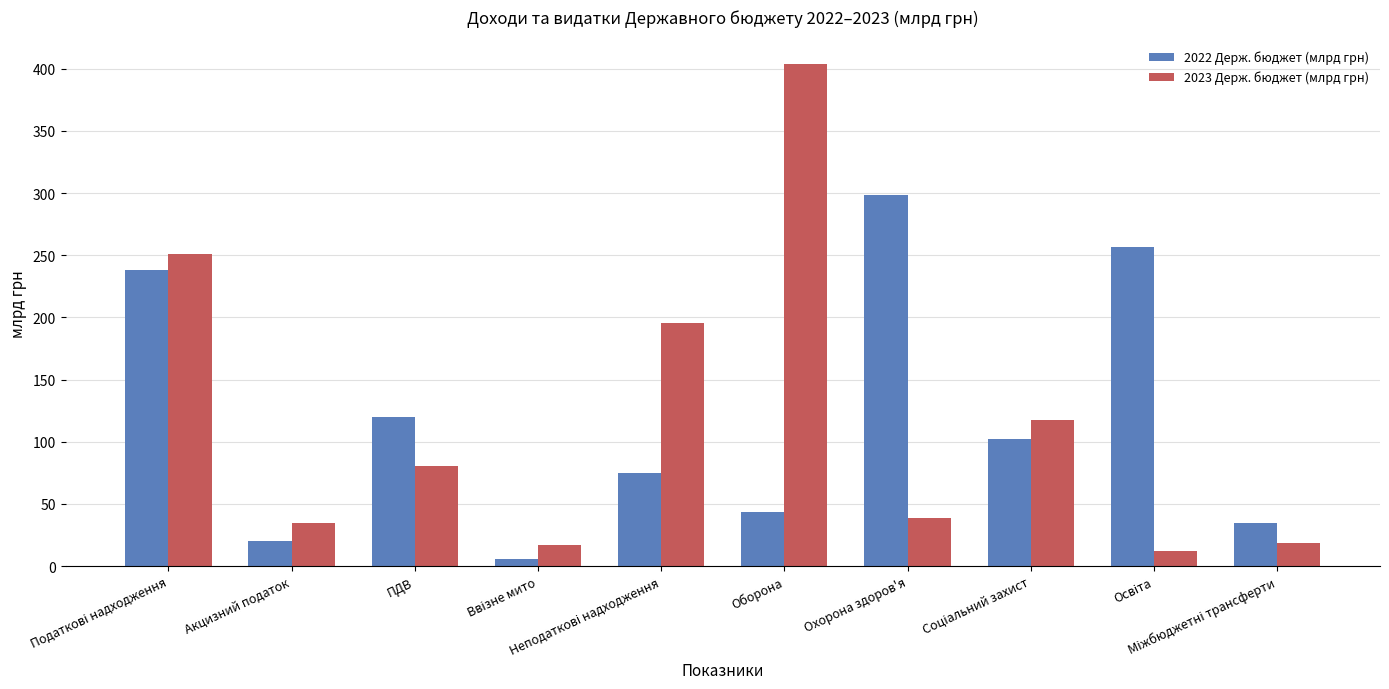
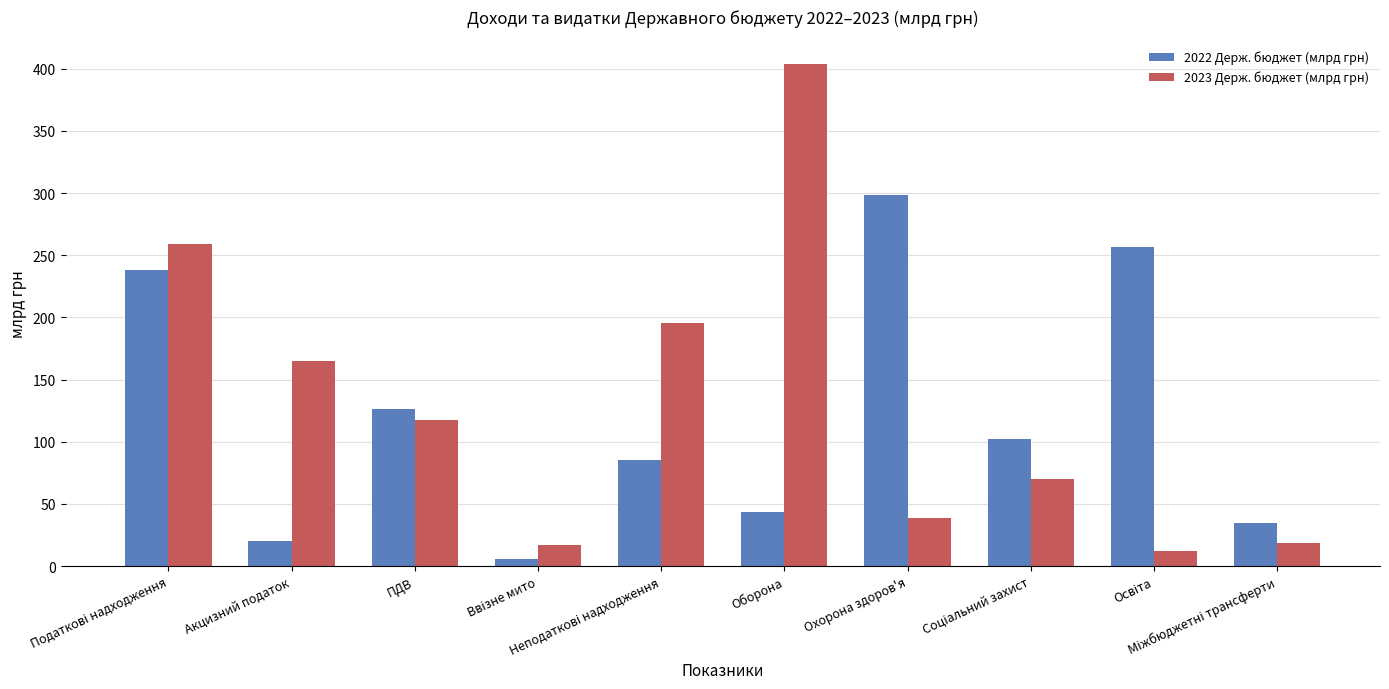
2023 Держ. бюджет (млрд грн), Податкові надходження: 251 -> 259
2023 Держ. бюджет (млрд грн), Акцизний податок: 35 -> 165
2022 Держ. бюджет (млрд грн), ПДВ: 120 -> 127
2023 Держ. бюджет (млрд грн), ПДВ: 81 -> 118
2022 Держ. бюджет (млрд грн), Неподаткові надходження: 75 -> 85
2023 Держ. бюджет (млрд грн), Соціальний захист: 118 -> 70
